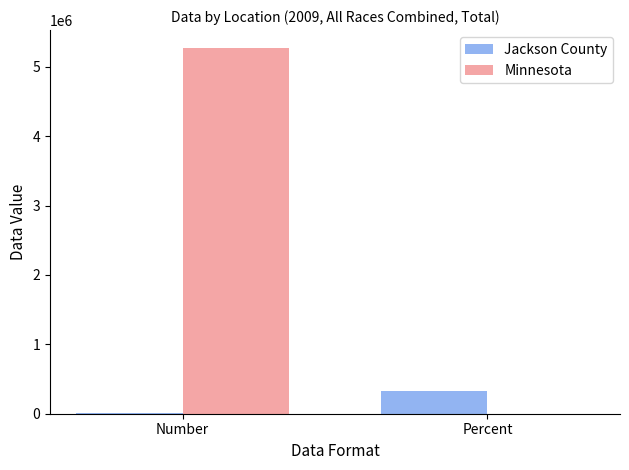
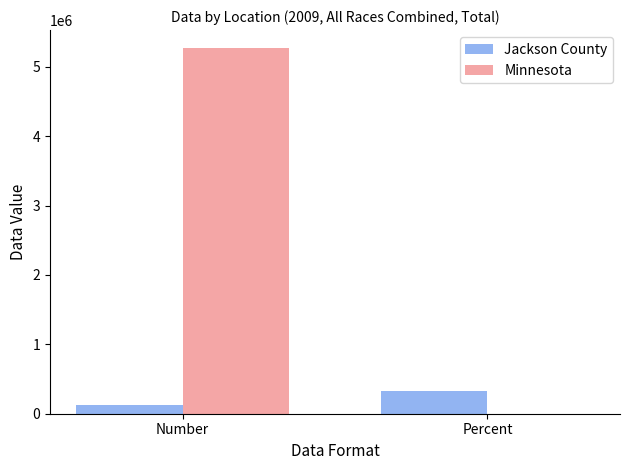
Jackson County, Number: 0 -> 100000
